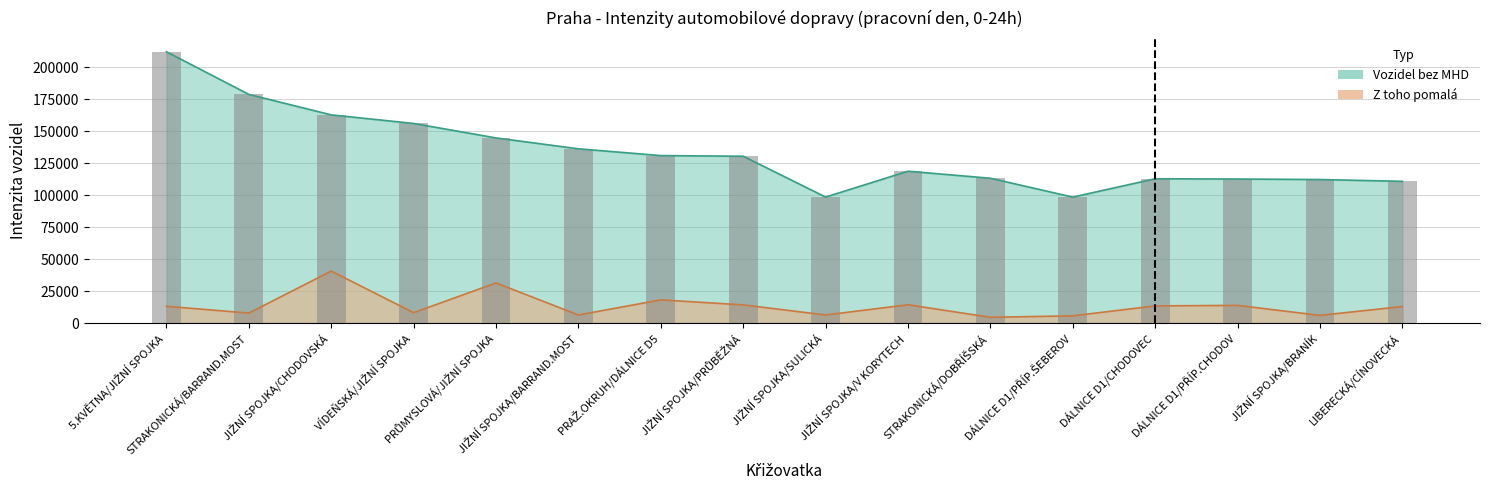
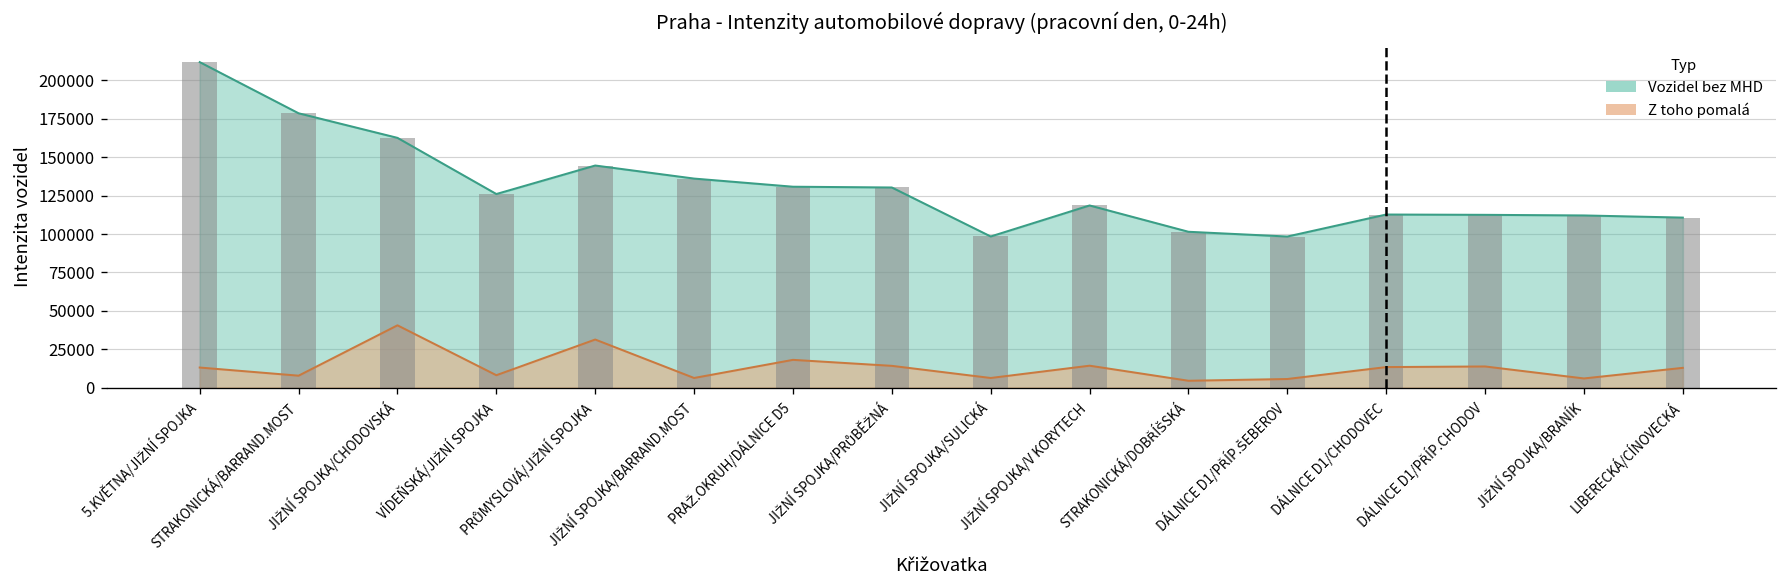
Vozidel bez MHD, VÍDEŇSKÁ/JIŽNÍ SPOJKA: 156000 -> 126000
Vozidel bez MHD, STRAKONICKÁ/DOBŘÍŠSKÁ: 113000 -> 101000
